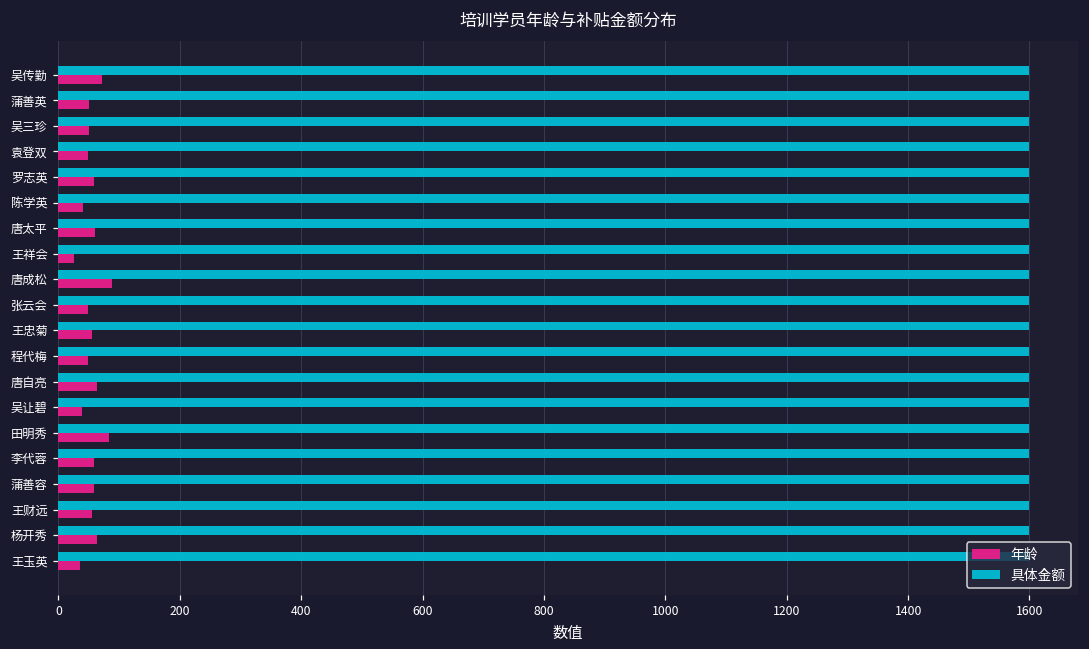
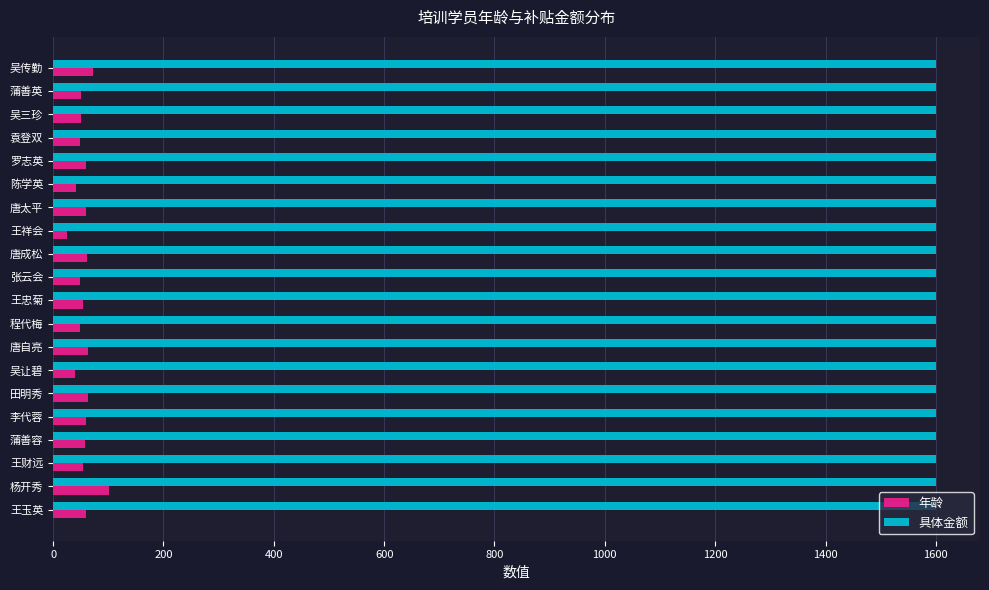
年龄, 唐成松: 90 -> 60
年龄, 田明秀: 80 -> 60
年龄, 杨开秀: 60 -> 100
年龄, 王玉英: 40 -> 60
